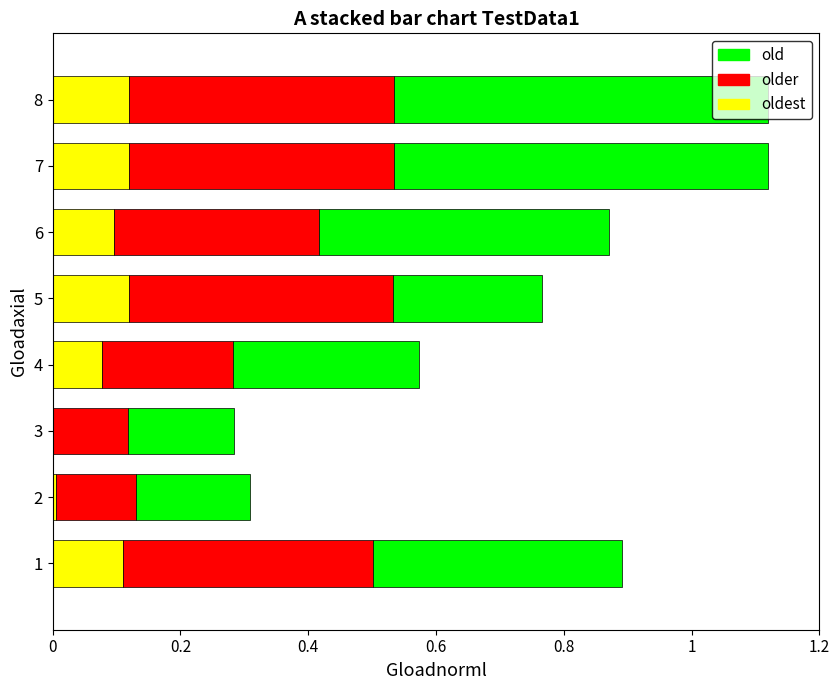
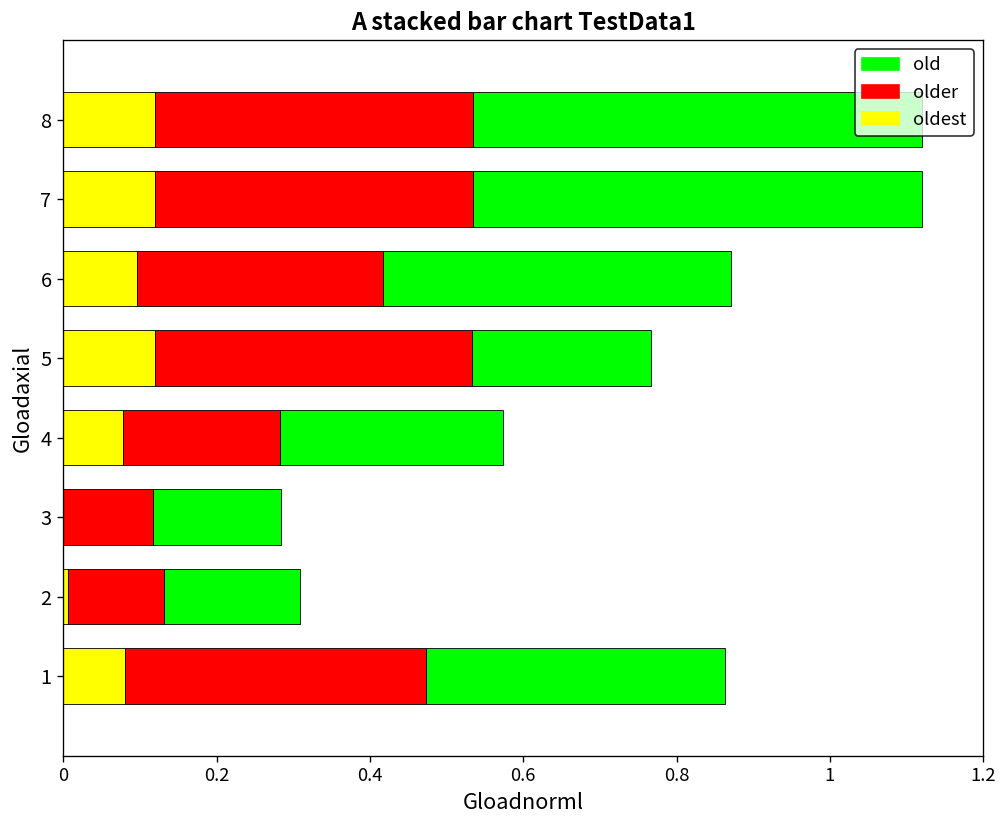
oldest, 1: 0.11 -> 0.08
